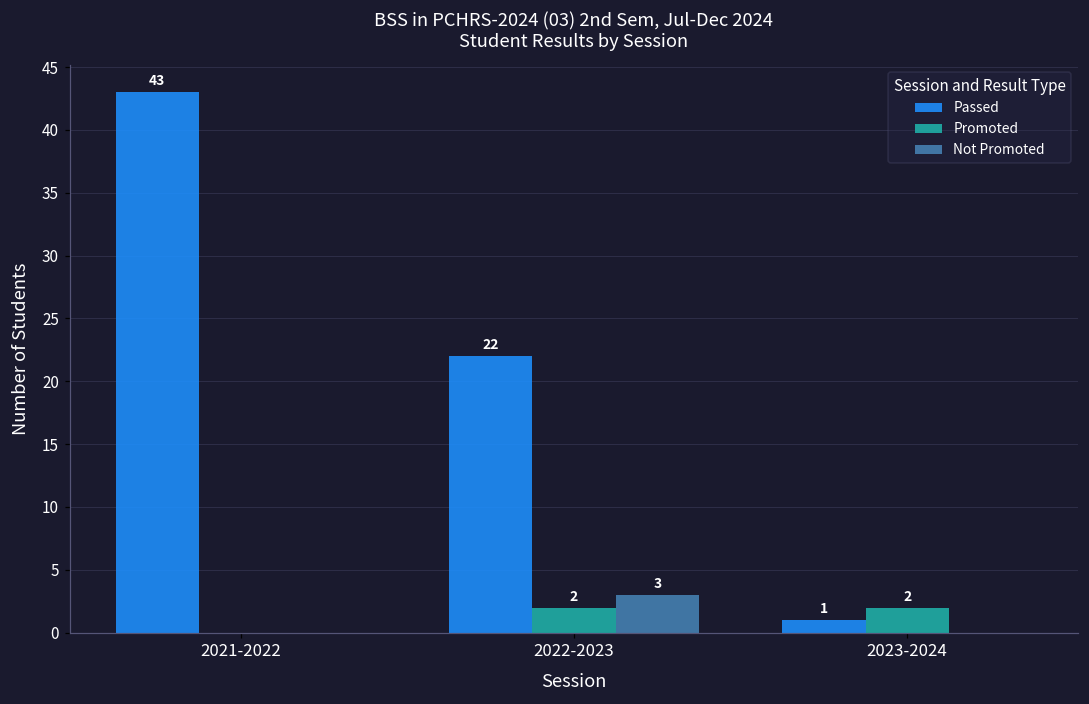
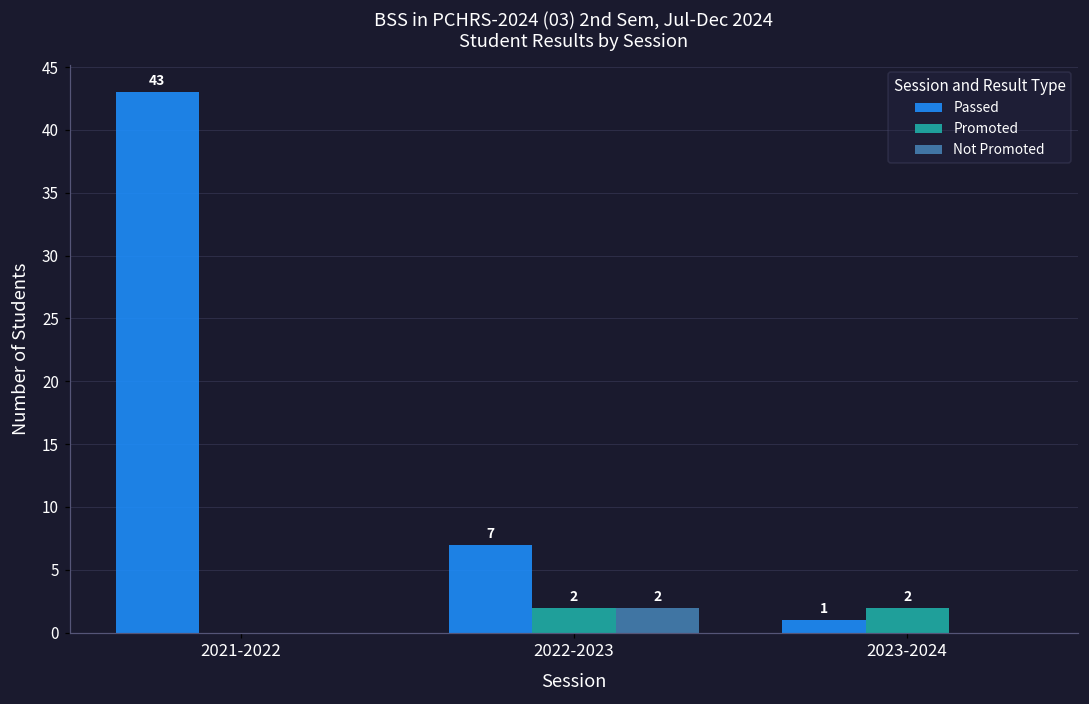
Passed, 2022-2023: 22 -> 7
Not Promoted, 2022-2023: 3 -> 2
